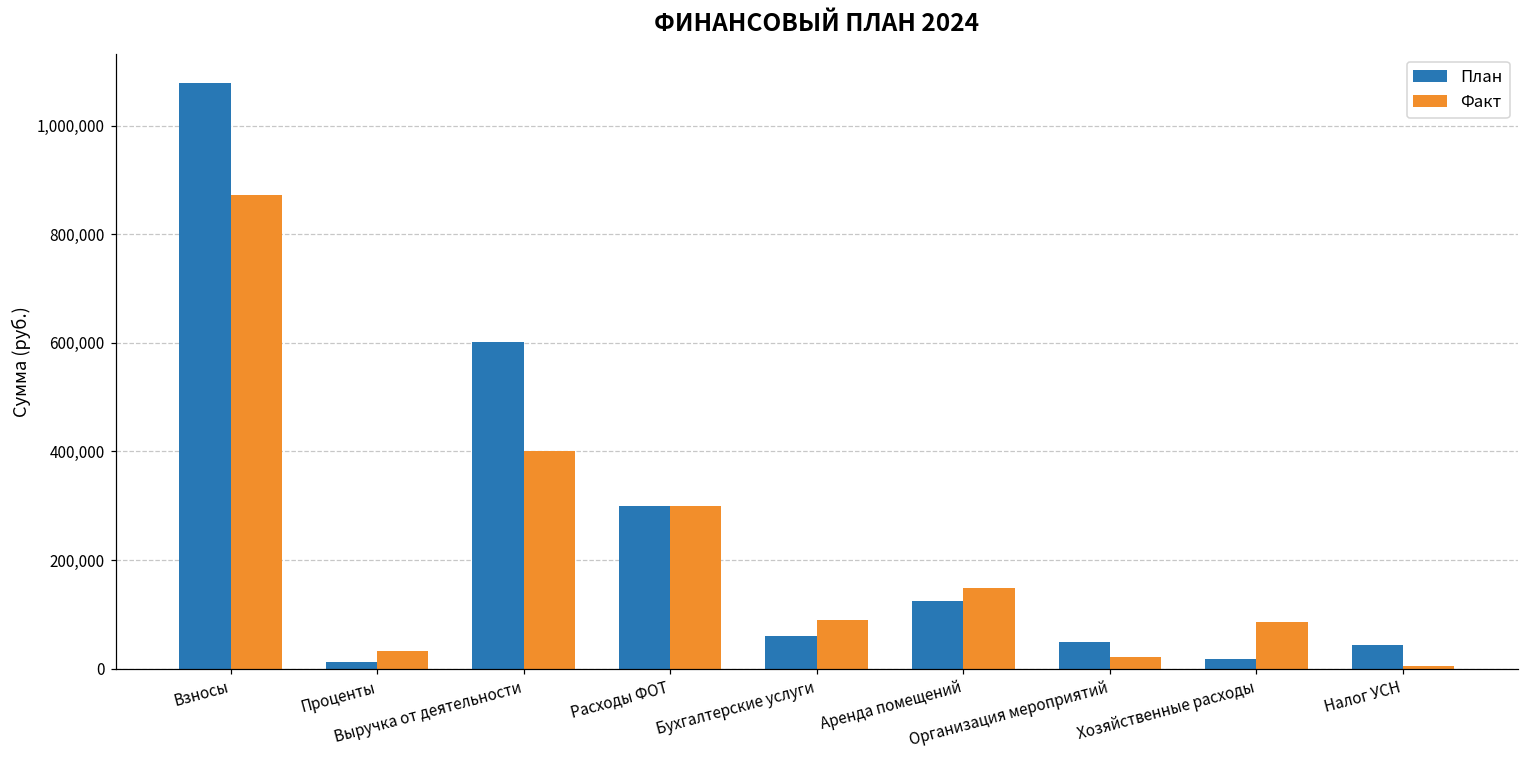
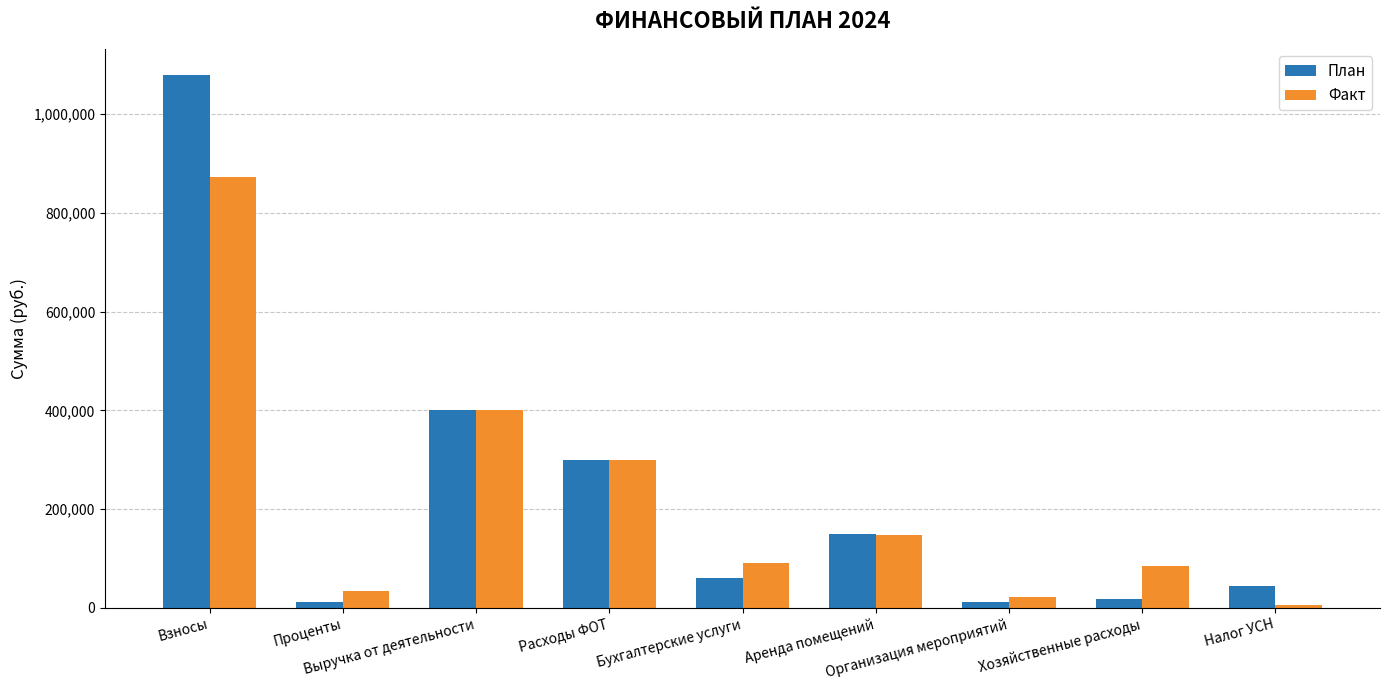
План, Выручка от деятельности: 600,000 -> 400,000
План, Аренда помещений: 120,000 -> 150,000
План, Организация мероприятий: 50,000 -> 10,000
